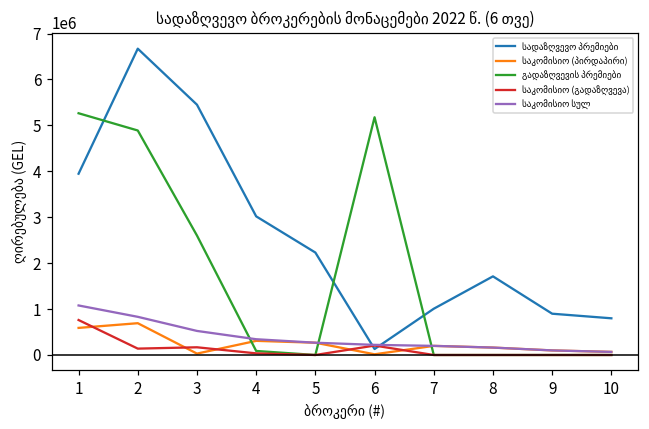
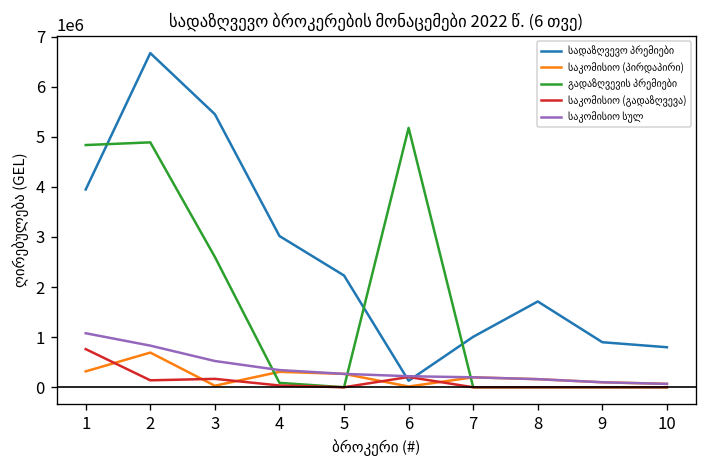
საკომისიო (პირდაპირი), 1: 600000 -> 300000
გადაზღვევის პრემიები, 1: 5300000 -> 4800000
